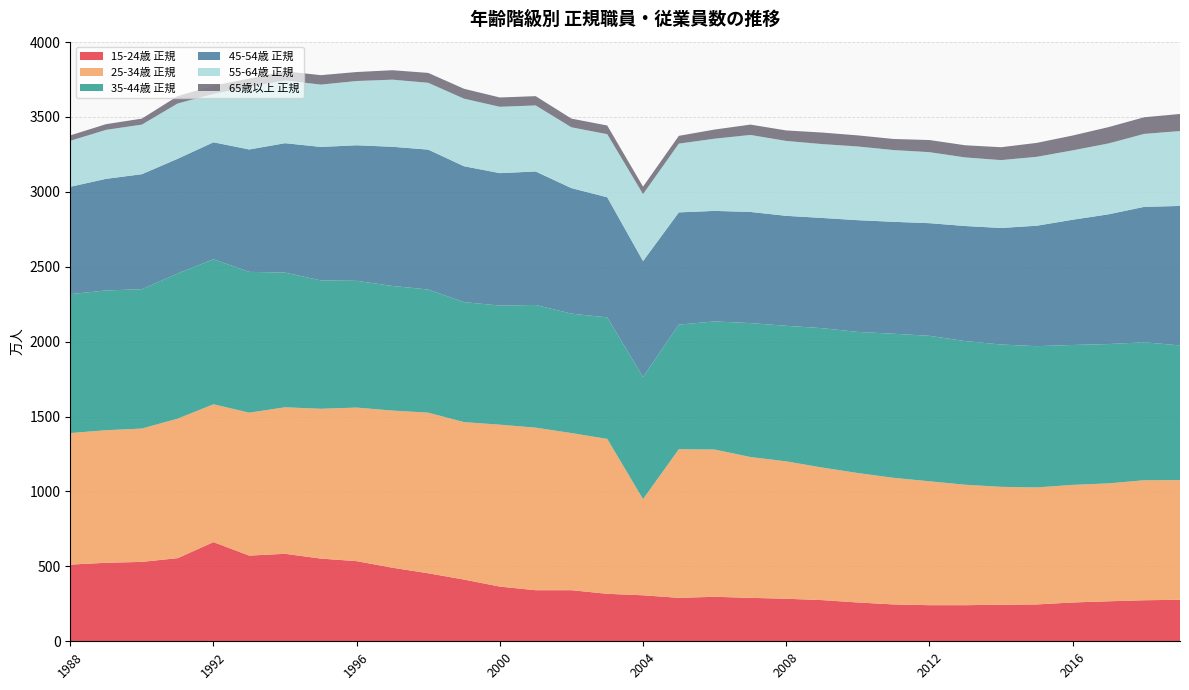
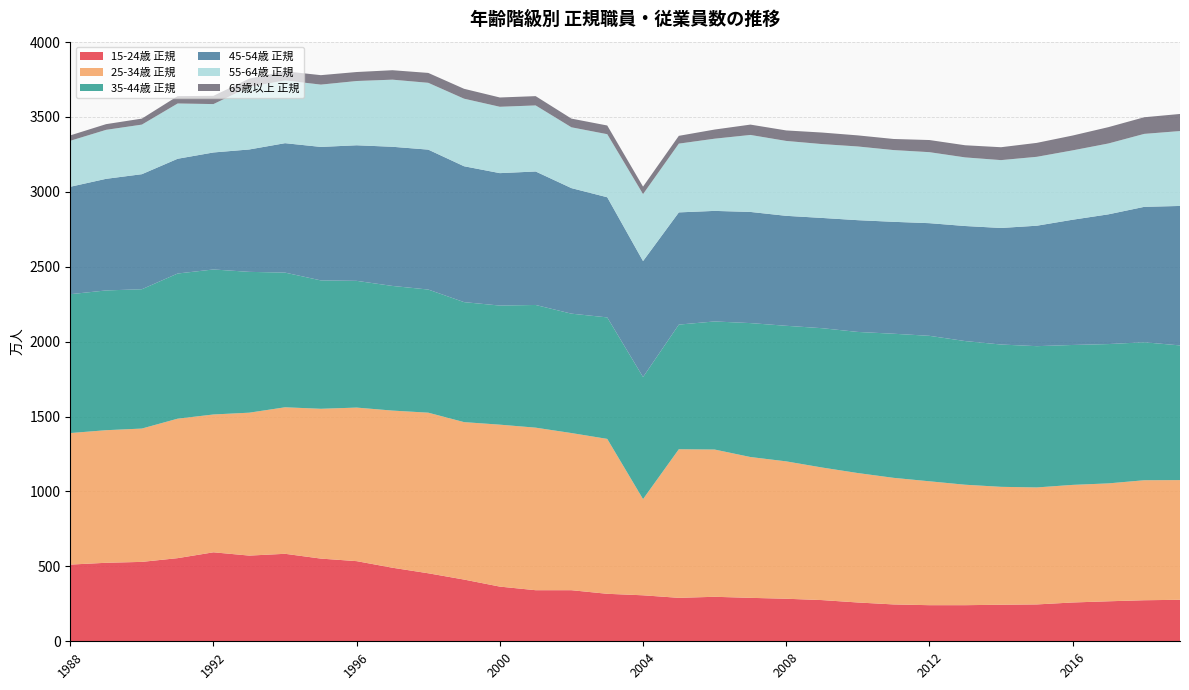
15-24歳 正規, 1992: 660 -> 590
